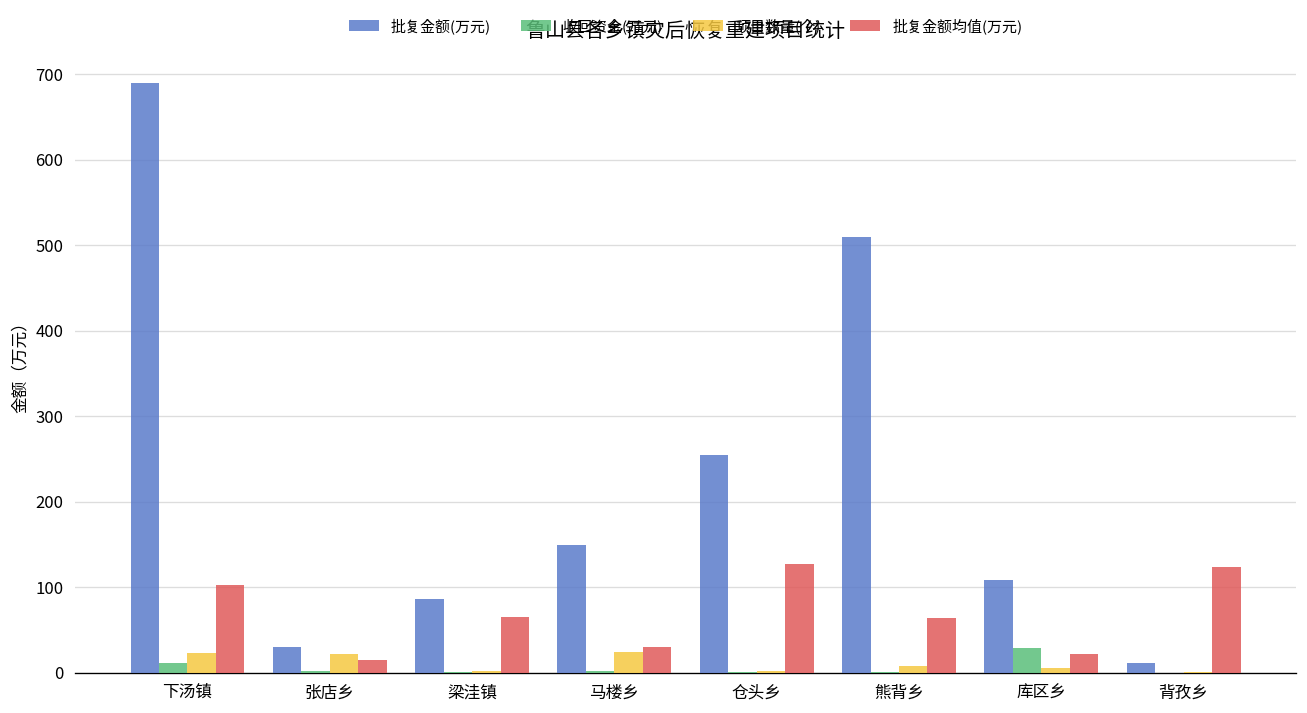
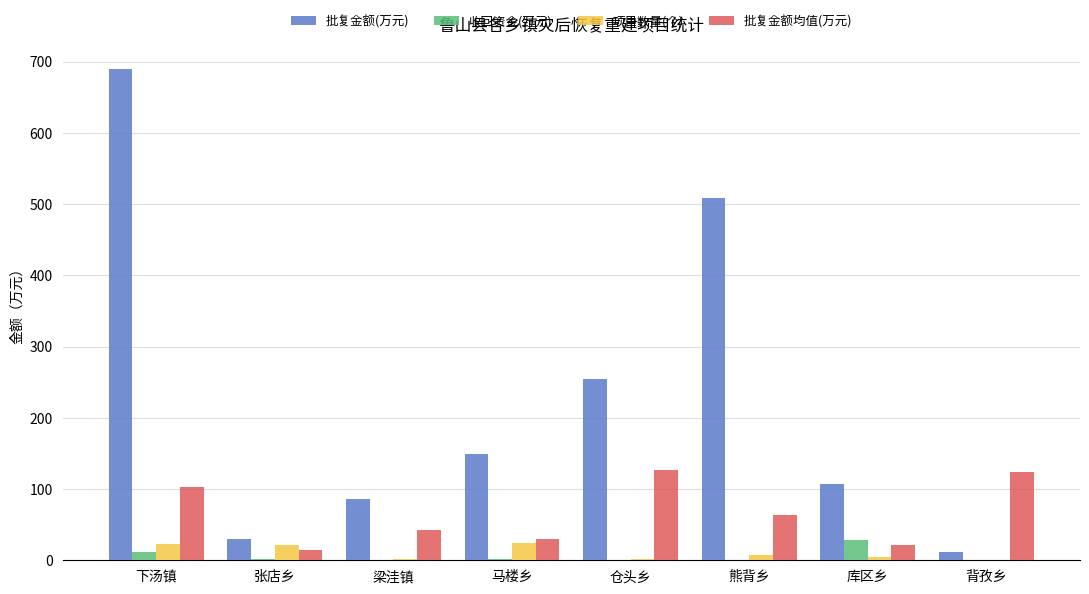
批复金额均值(万元), 梁洼镇: 70 -> 40
